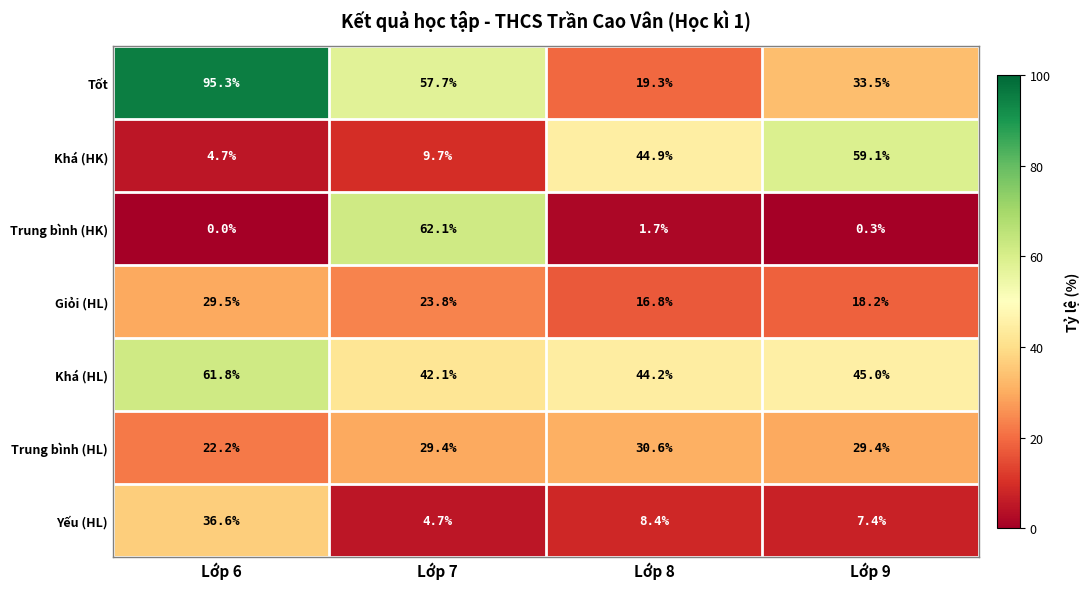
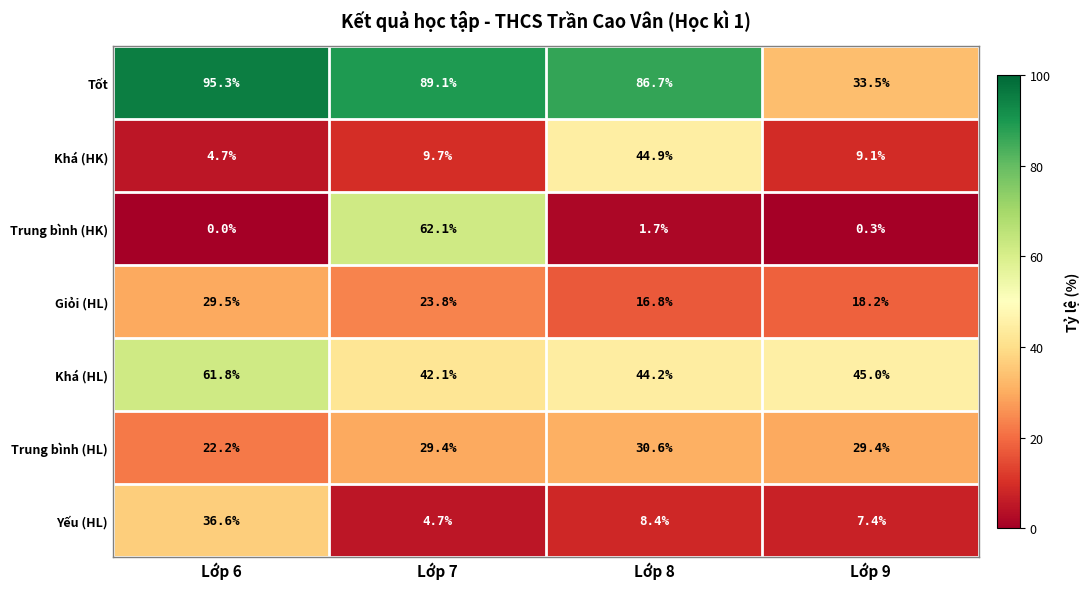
Tốt, Lớp 7: 57.7% -> 89.1%
Tốt, Lớp 8: 19.3% -> 86.7%
Khá (HK), Lớp 9: 59.1% -> 9.1%
